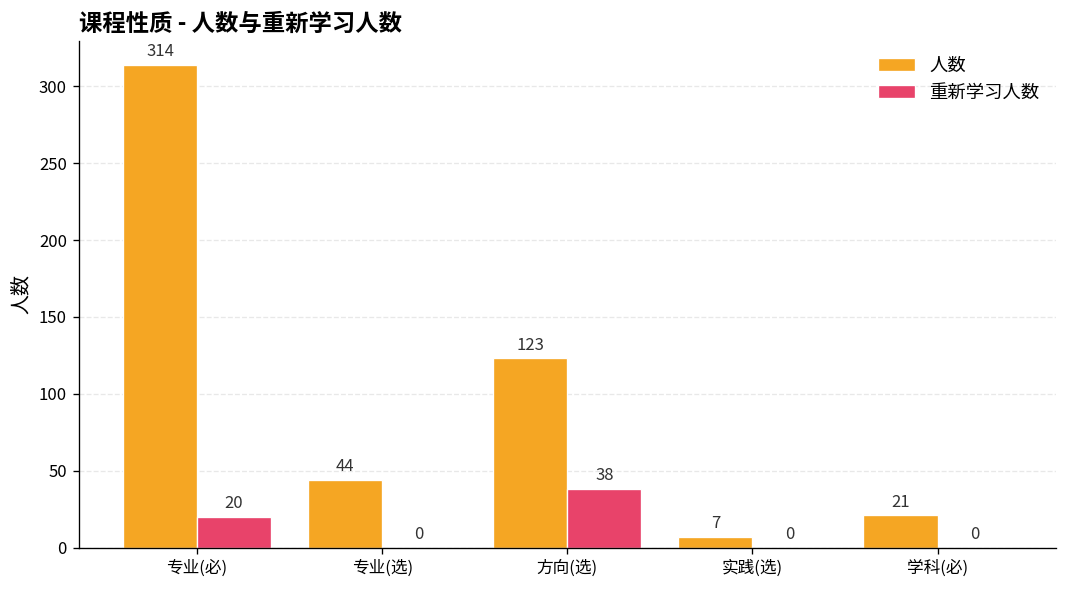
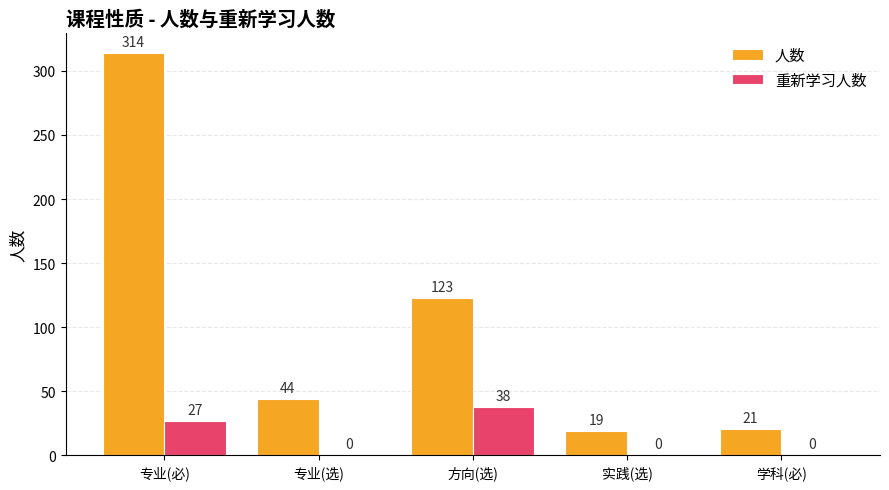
重新学习人数, 专业(必): 20 -> 27
人数, 实践(选): 7 -> 19
